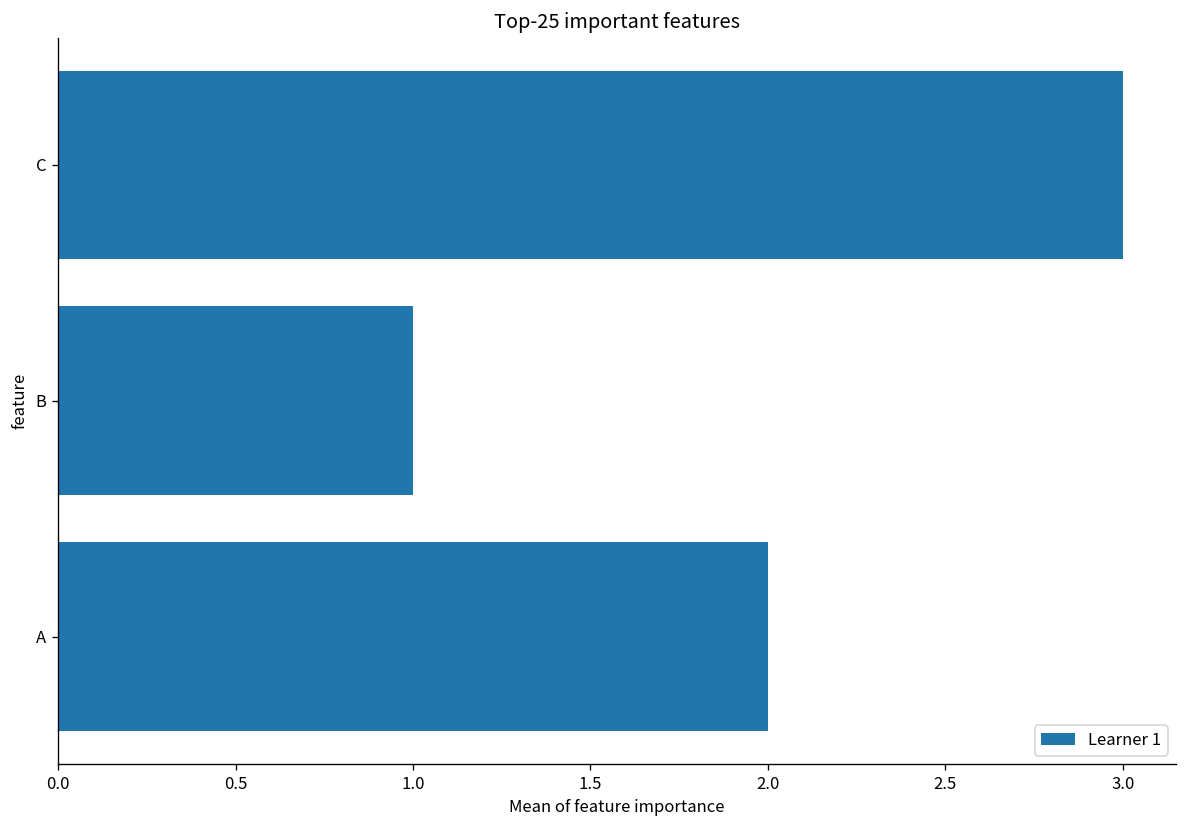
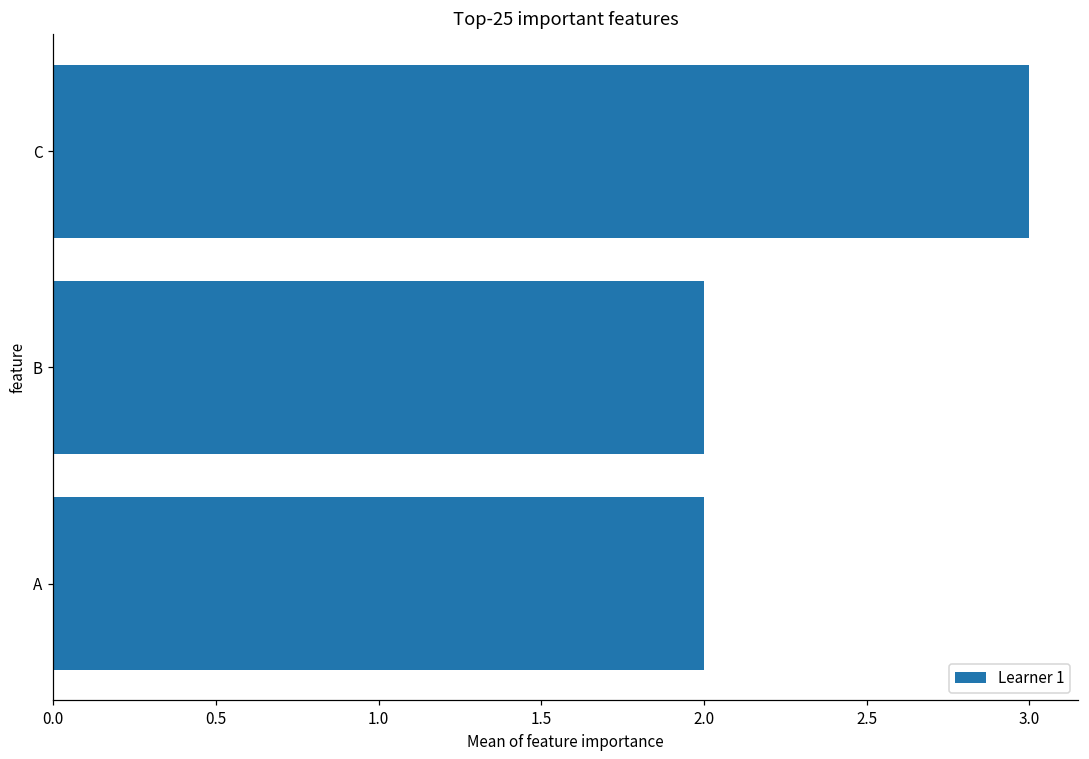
B: 1 -> 2
